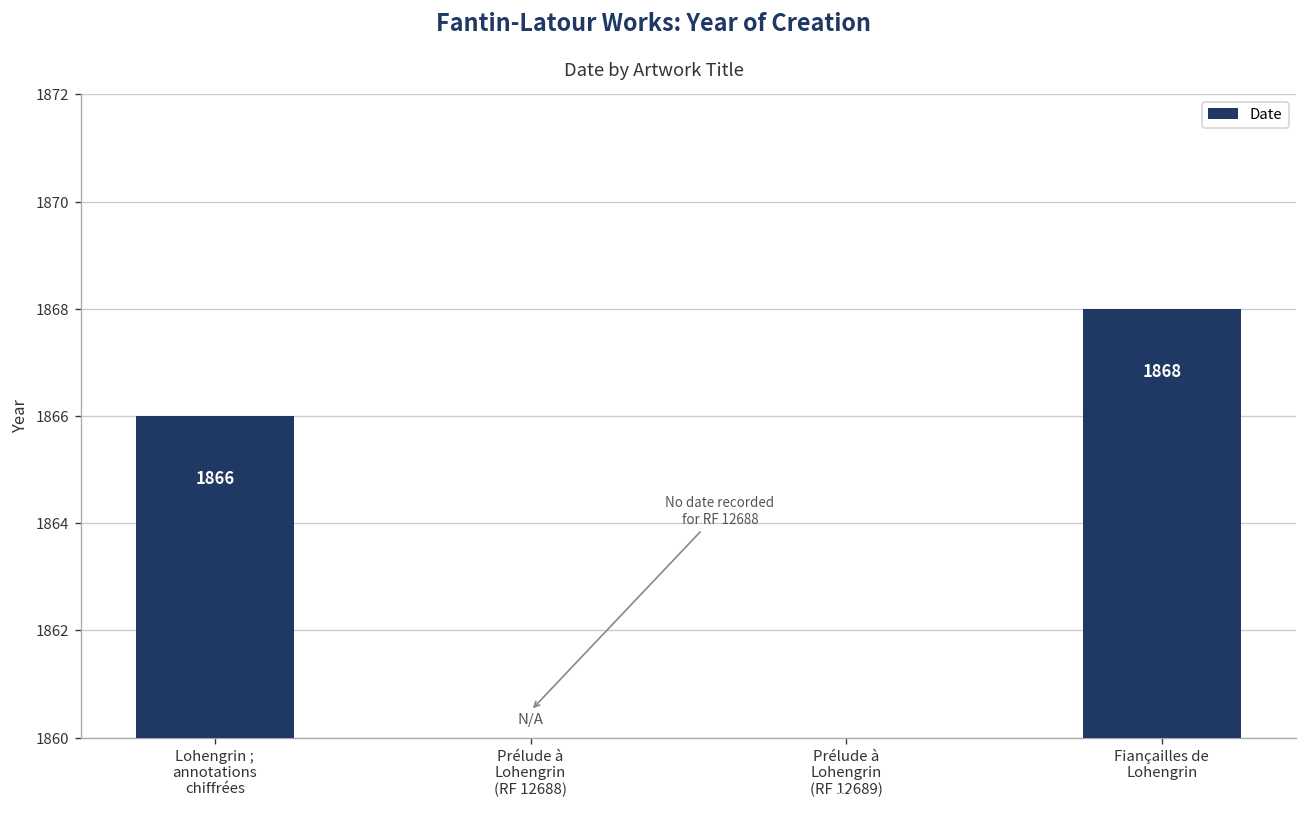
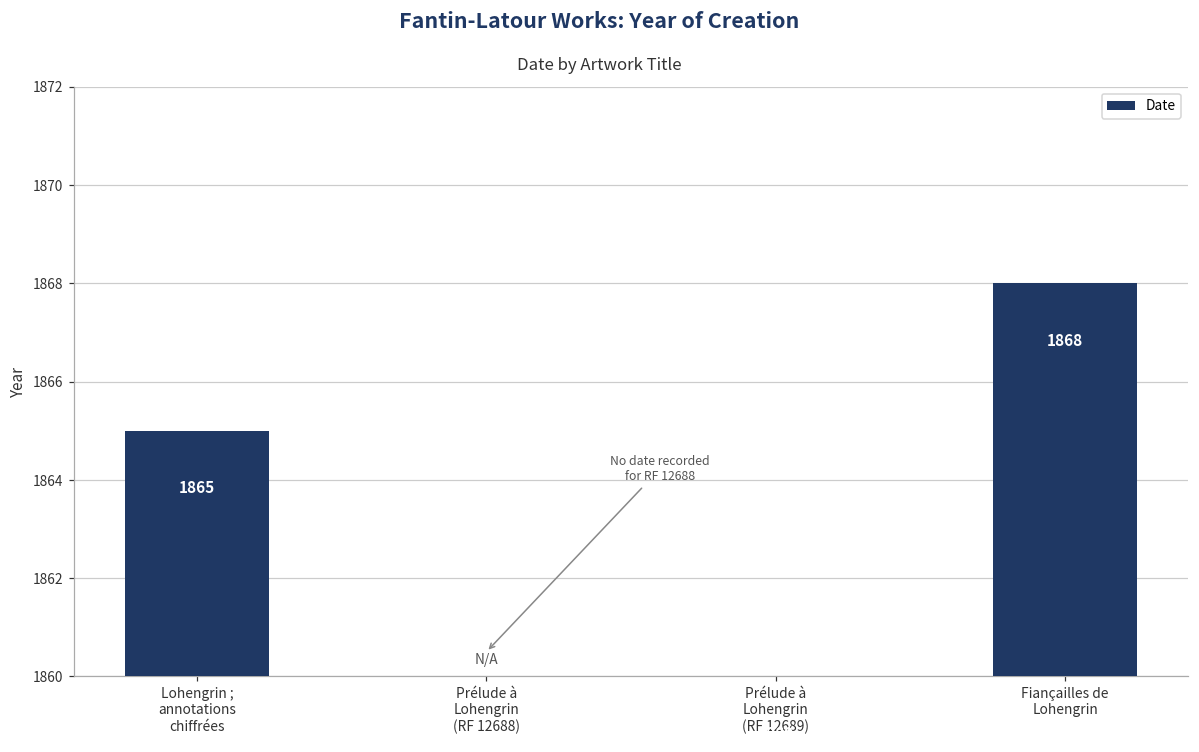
Lohengrin ; annotations chiffrées: 1866 -> 1865
